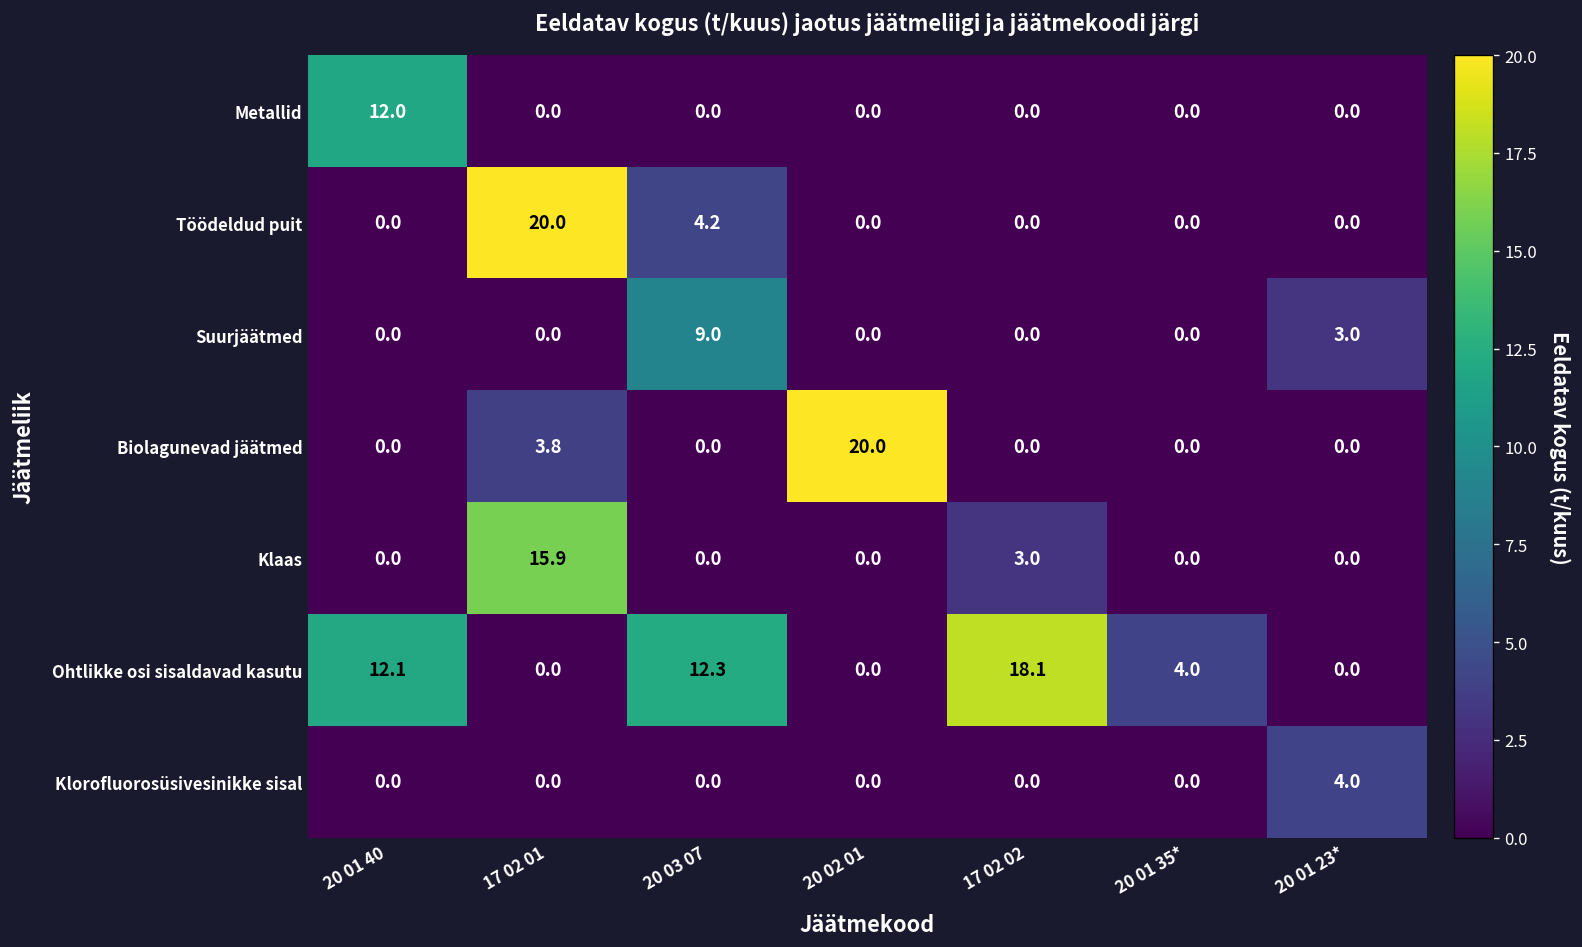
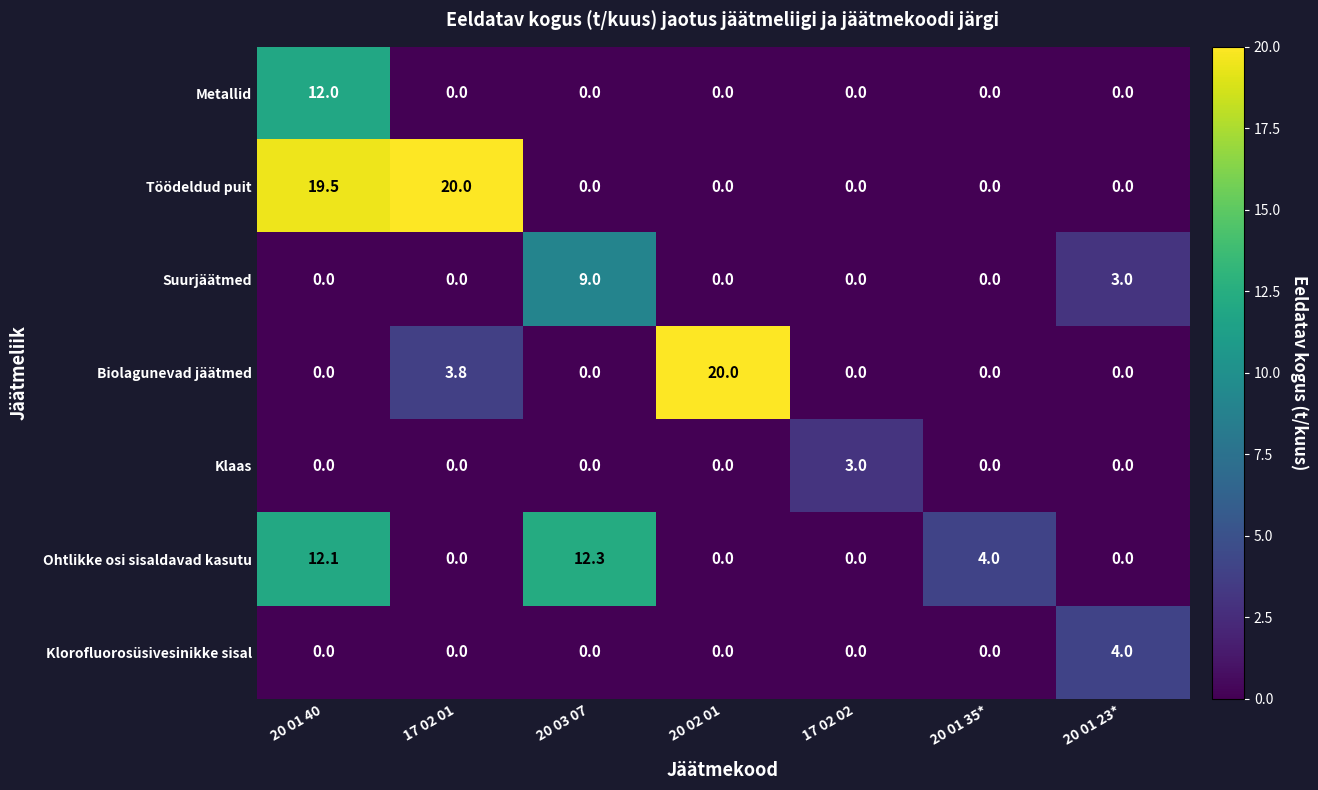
Töödeldud puit, 20 01 40: 0.0 -> 19.5
Töödeldud puit, 20 03 07: 4.2 -> 0.0
Klaas, 17 02 01: 15.9 -> 0.0
Ohtlikke osi sisaldavad kasutu, 17 02 02: 18.1 -> 0.0
